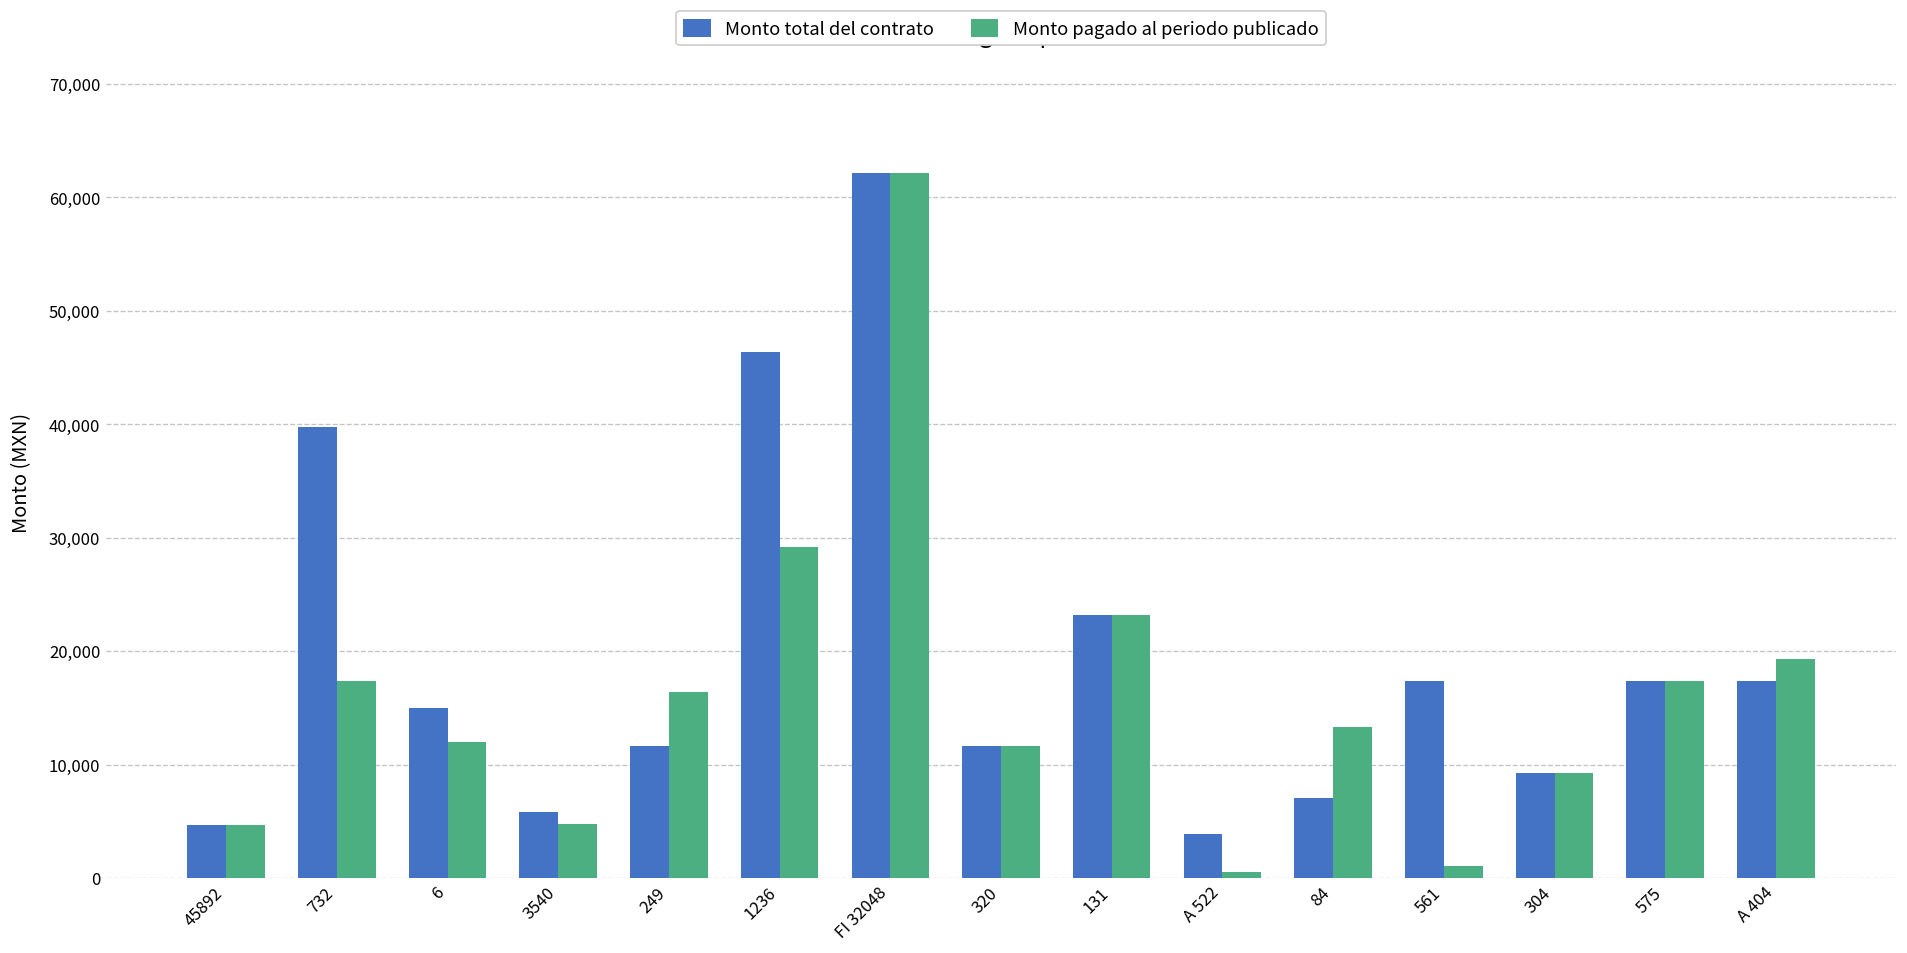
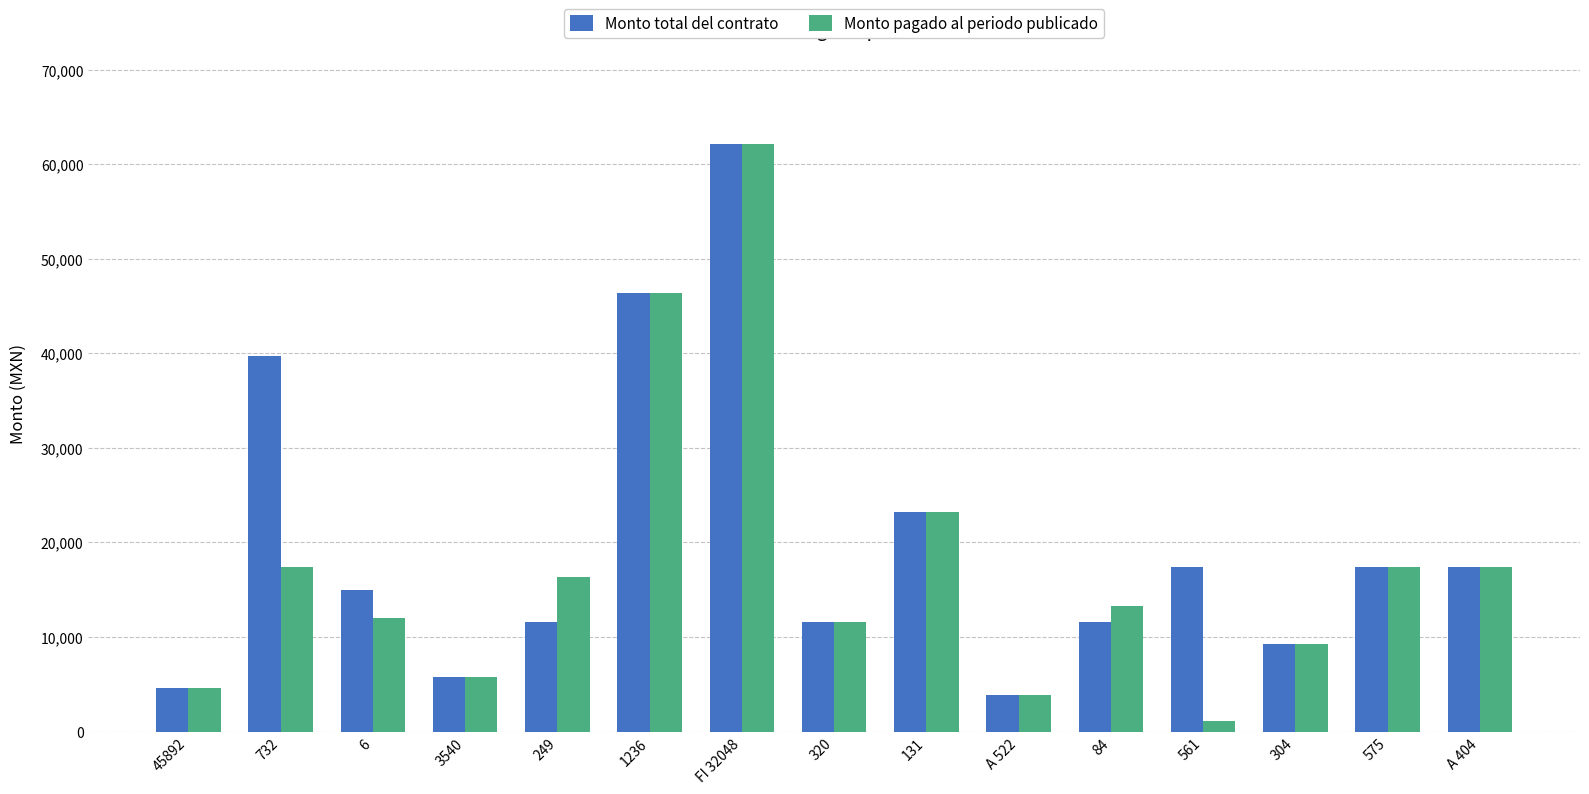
Monto pagado al periodo publicado, 3540: 5,000 -> 6,000
Monto pagado al periodo publicado, 1236: 29,000 -> 46,000
Monto pagado al periodo publicado, A 522: 1,000 -> 4,000
Monto total del contrato, 84: 7,000 -> 12,000
Monto pagado al periodo publicado, A 404: 19,000 -> 17,000
